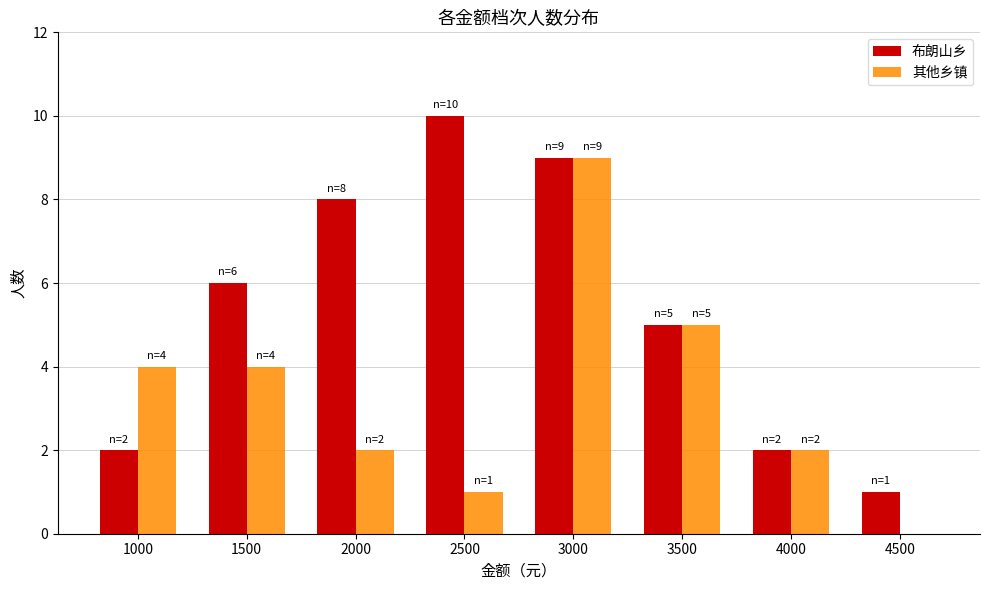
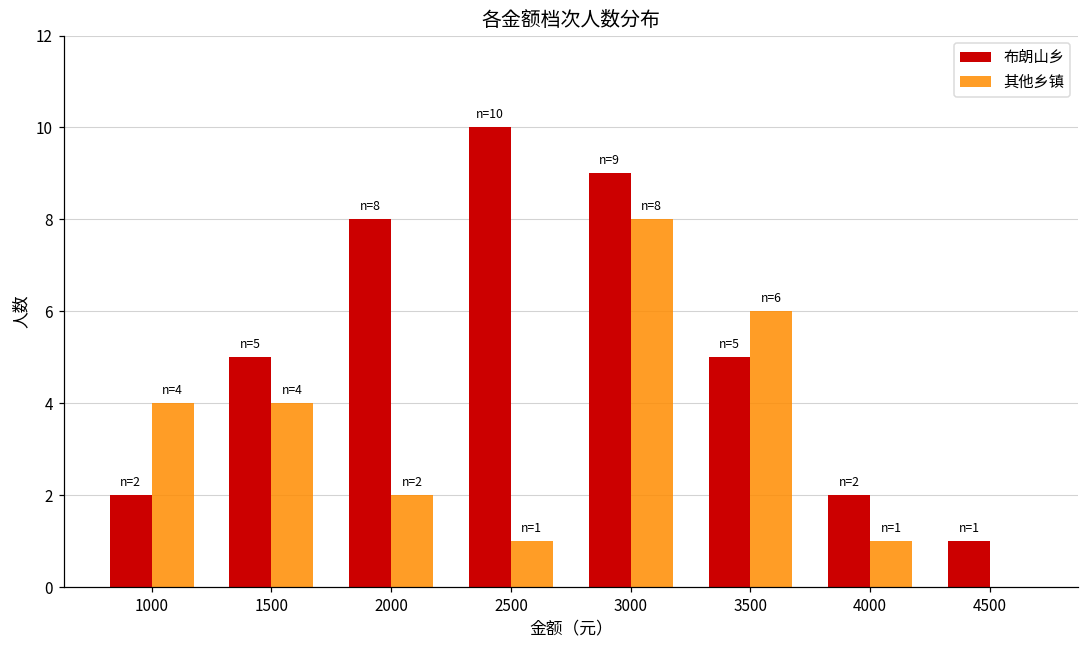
布朗山乡, 1500: 6 -> 5
其他乡镇, 3000: 9 -> 8
其他乡镇, 3500: 5 -> 6
其他乡镇, 4000: 2 -> 1
